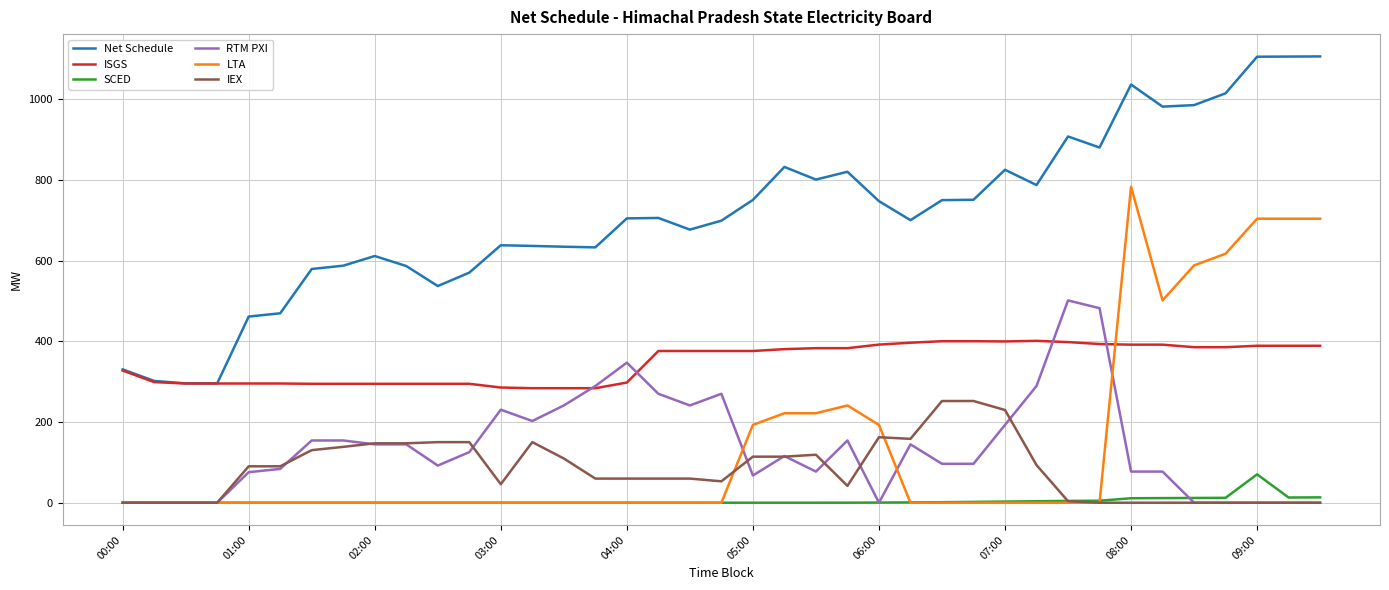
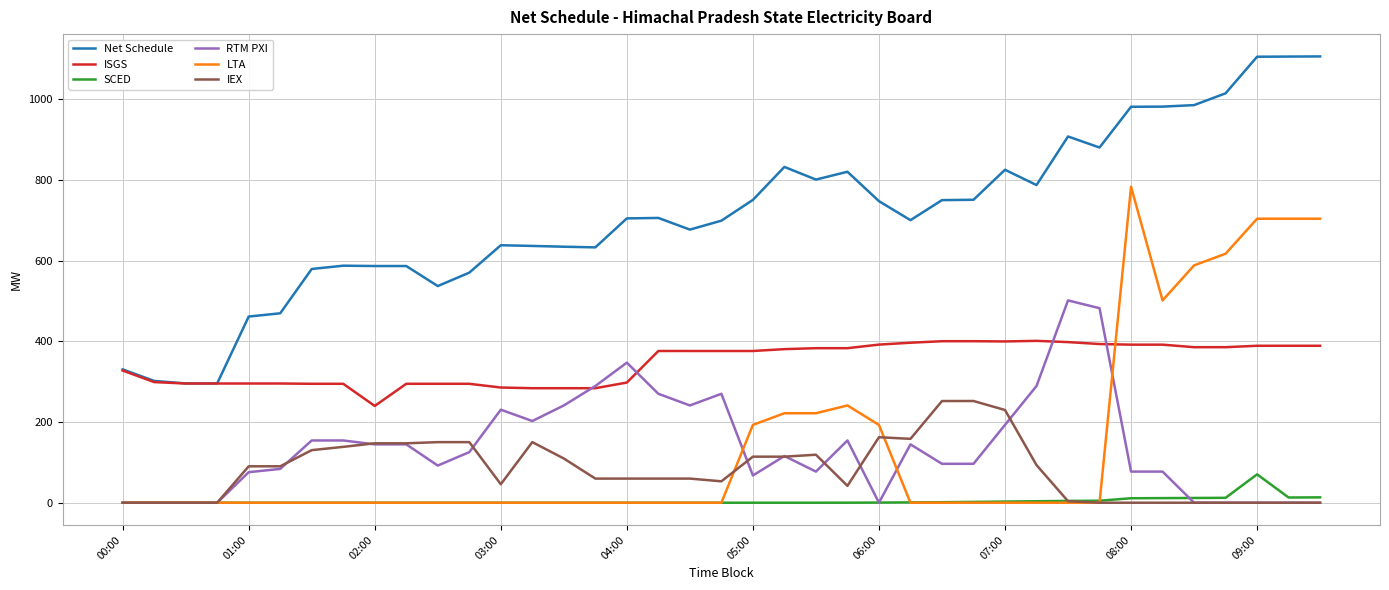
Net Schedule, 02:00: 610 -> 590
ISGS, 02:00: 290 -> 240
Net Schedule, 08:00: 1040 -> 980
